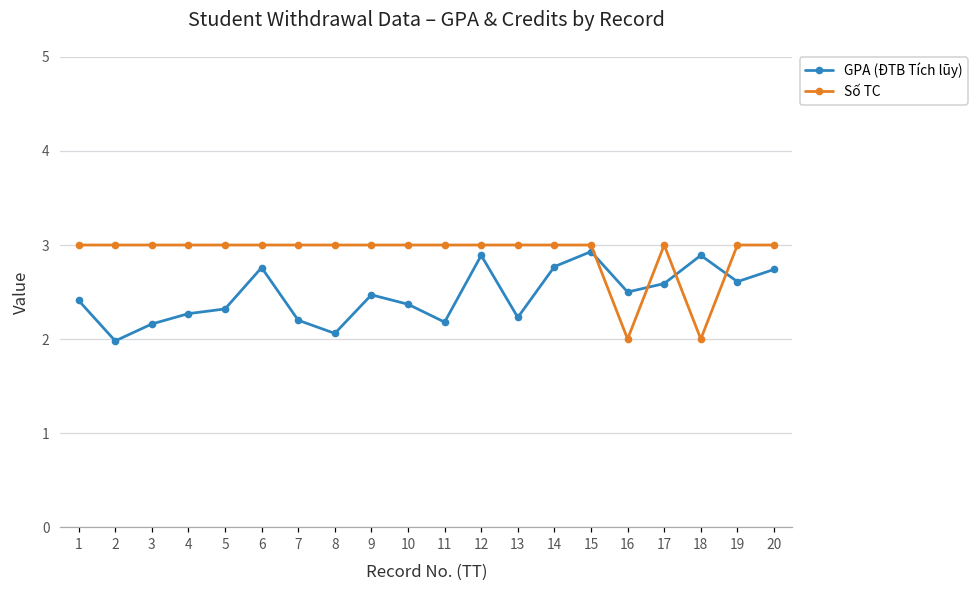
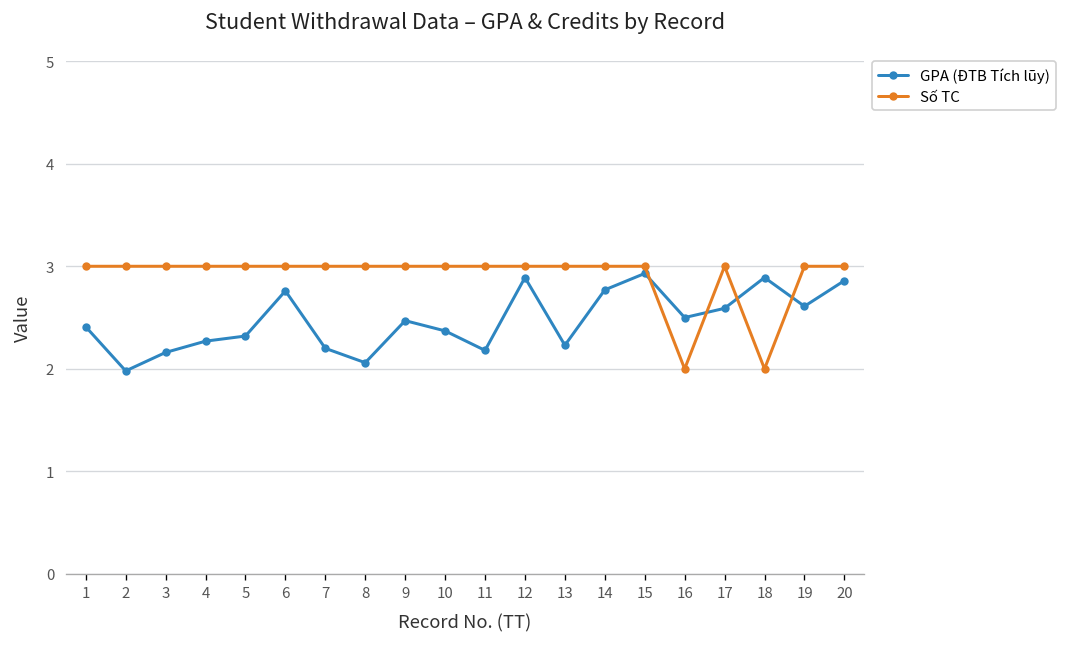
GPA (ĐTB Tích lũy), 20: 2.7 -> 2.9
